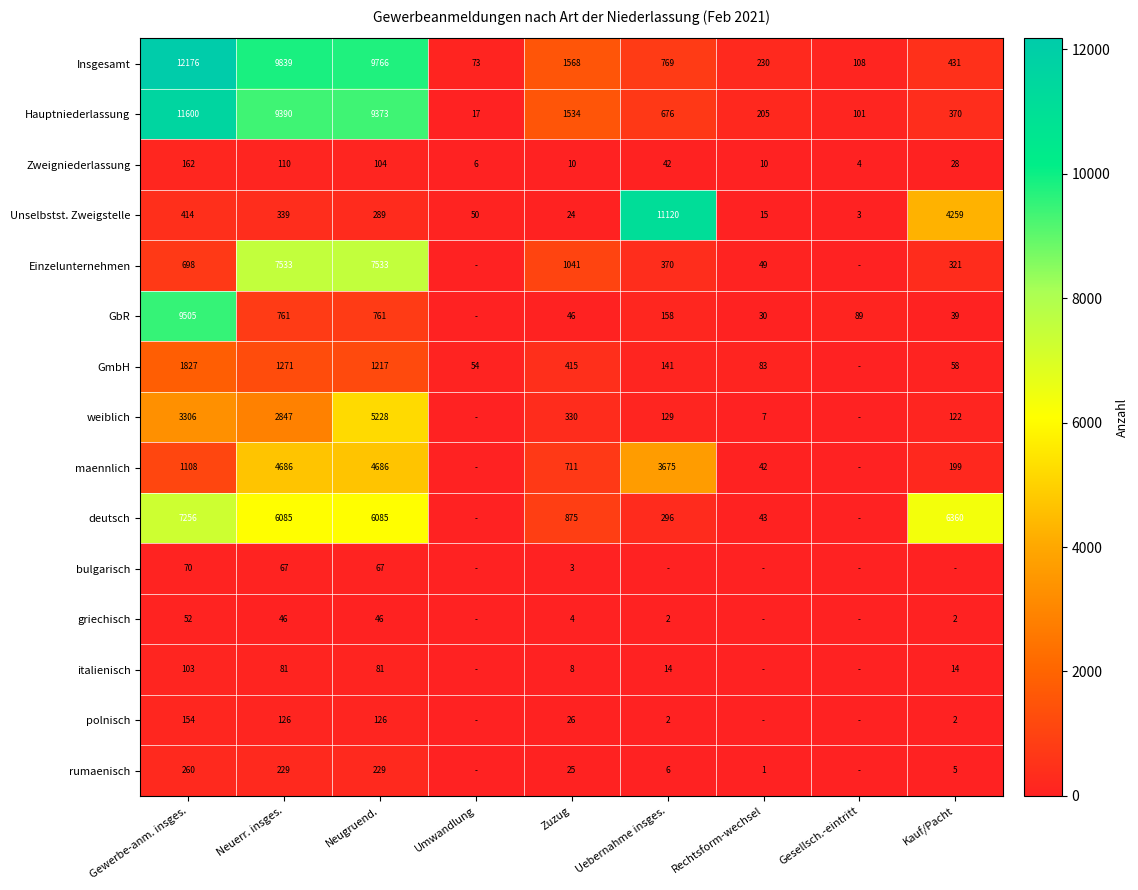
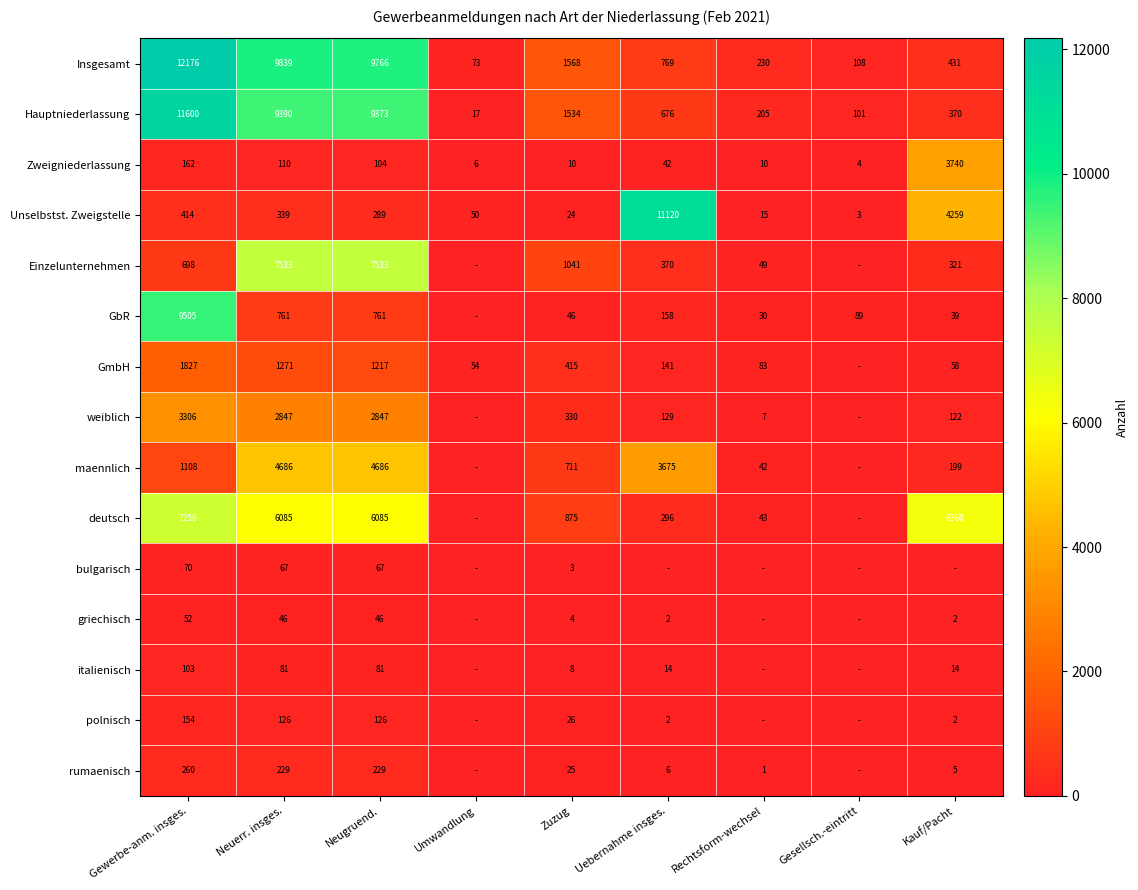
Zweigniederlassung, Kauf/Pacht: 28 -> 3740
weiblich, Neugruend.: 5228 -> 2847
